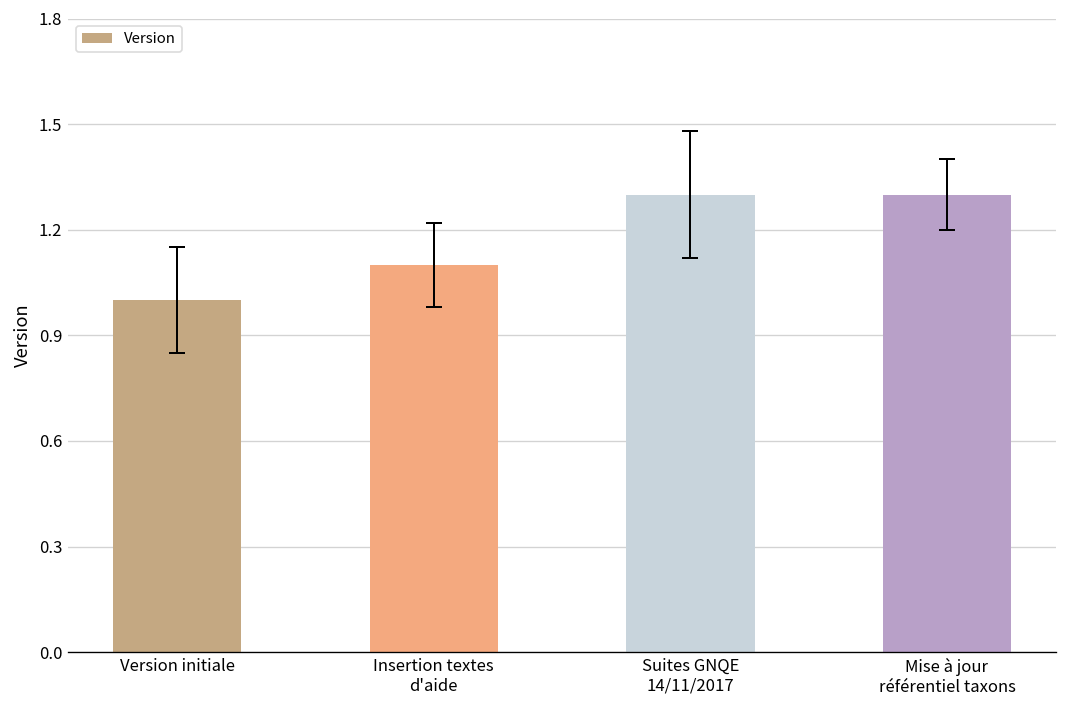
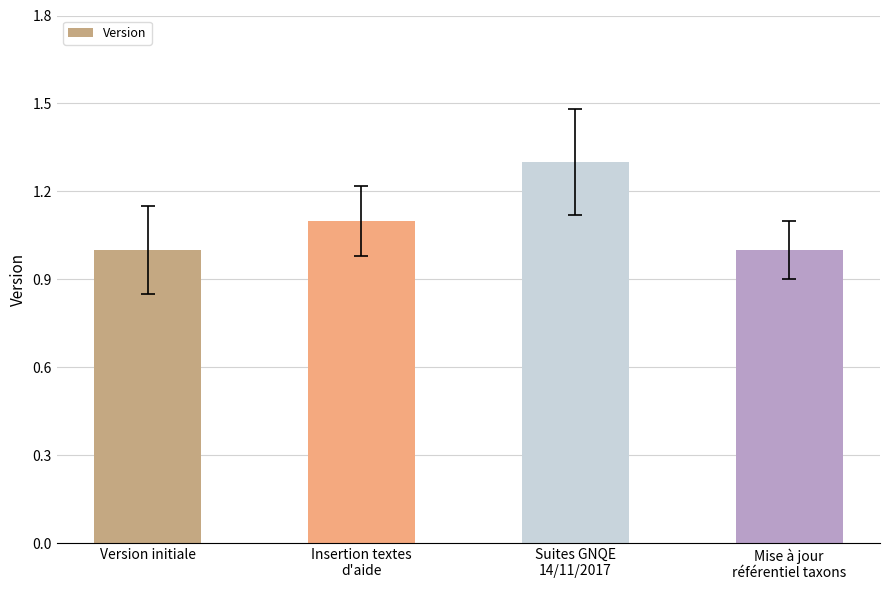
Version, Mise à jour référentiel taxons: 1.3 -> 1.0
